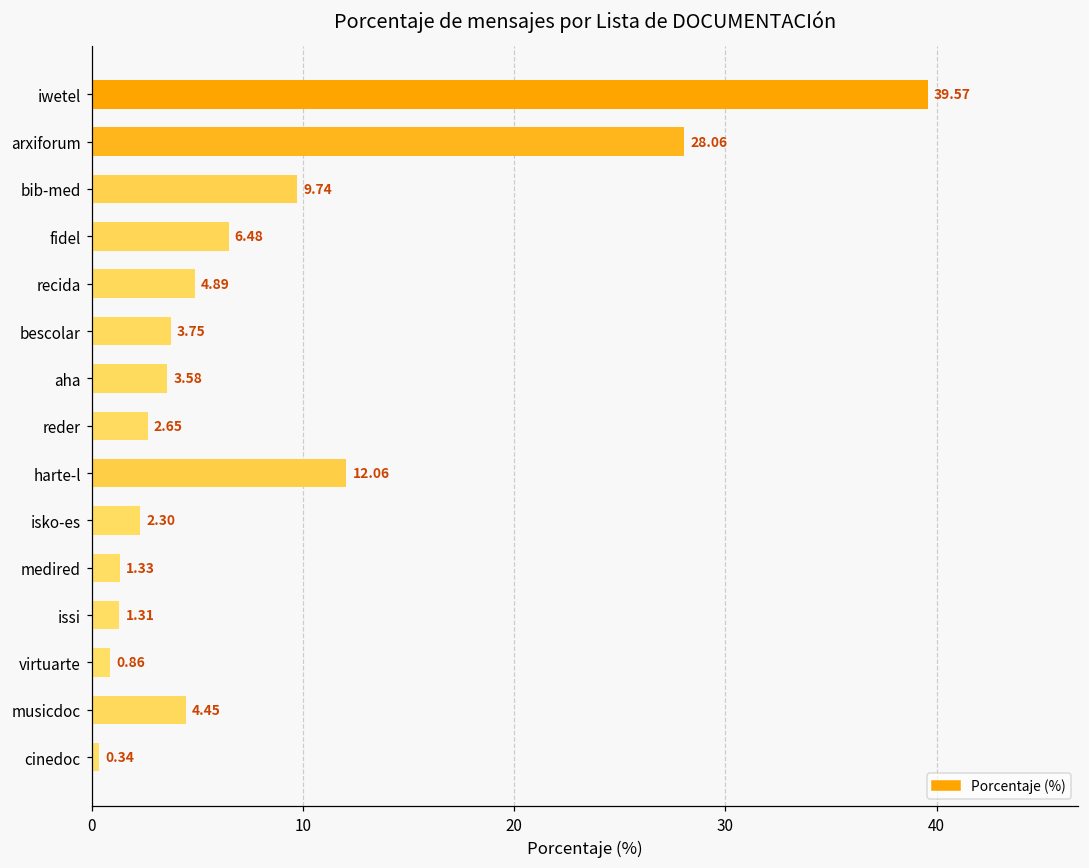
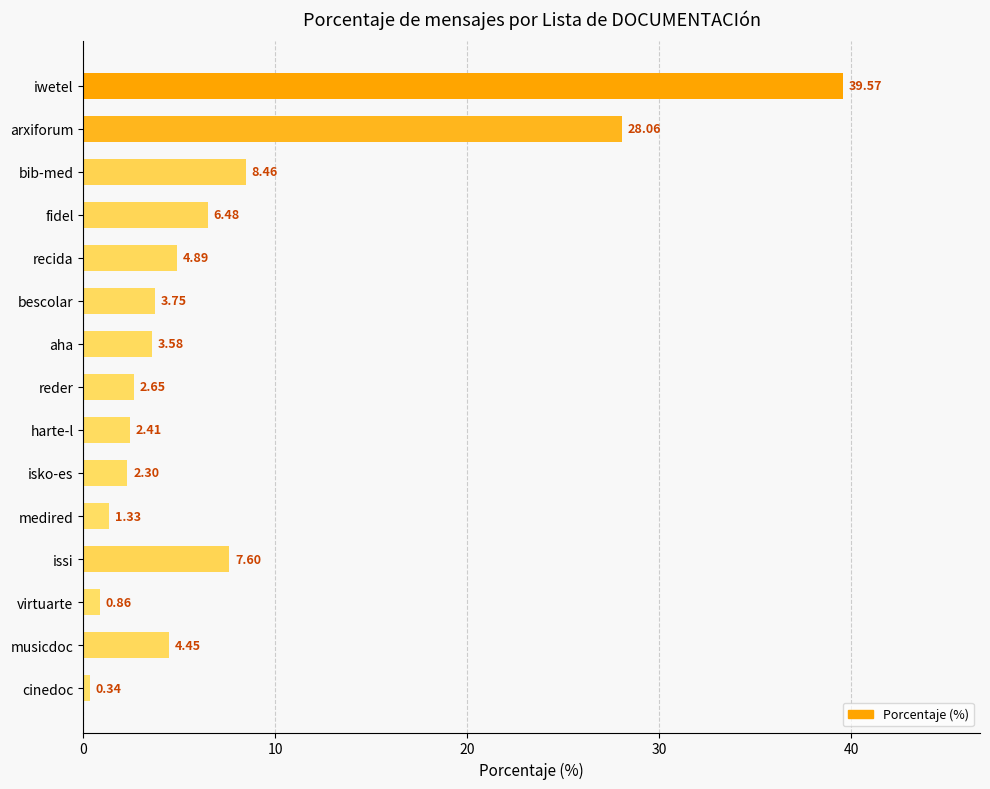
bib-med: 9.74 -> 8.46
harte-l: 12.06 -> 2.41
issi: 1.31 -> 7.60
